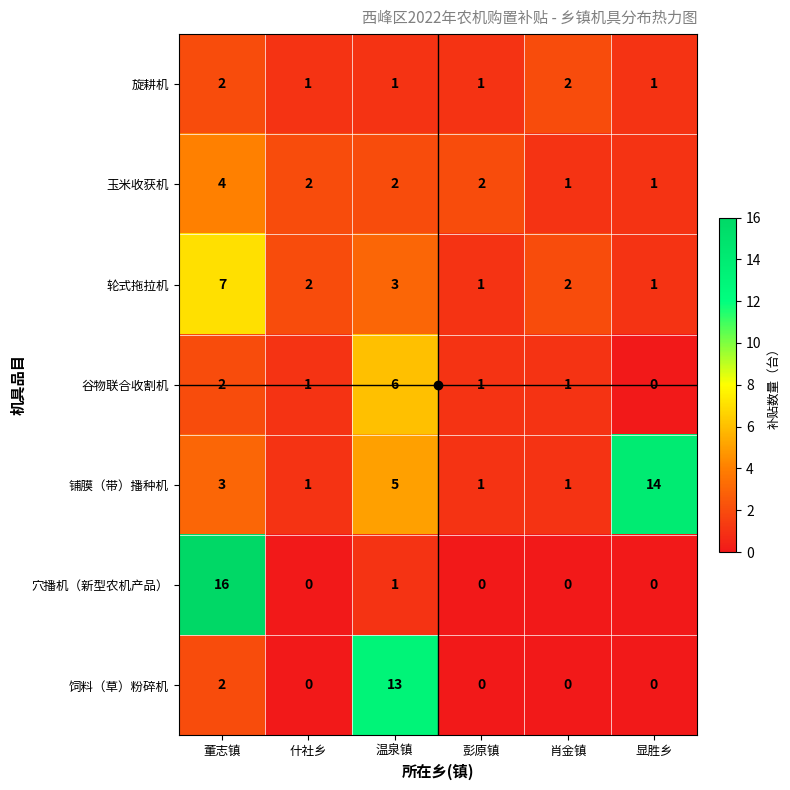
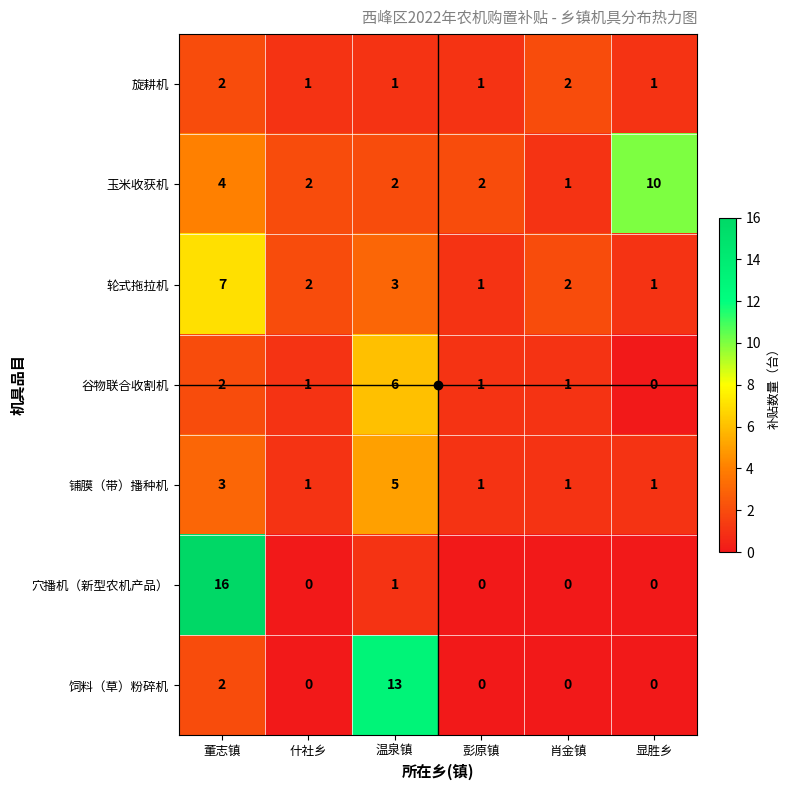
玉米收获机, 显胜乡: 1 -> 10
铺膜（带）播种机, 显胜乡: 14 -> 1
